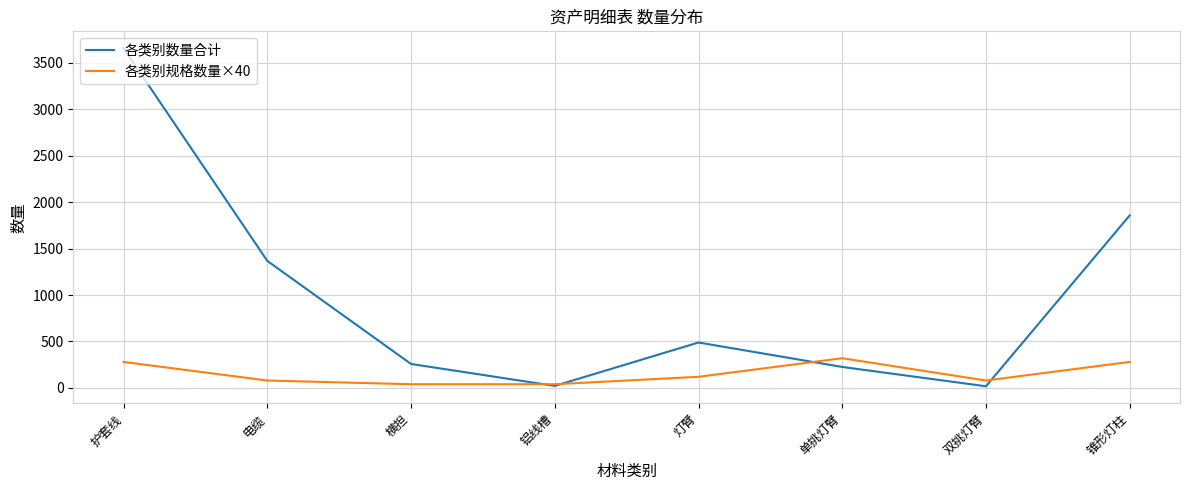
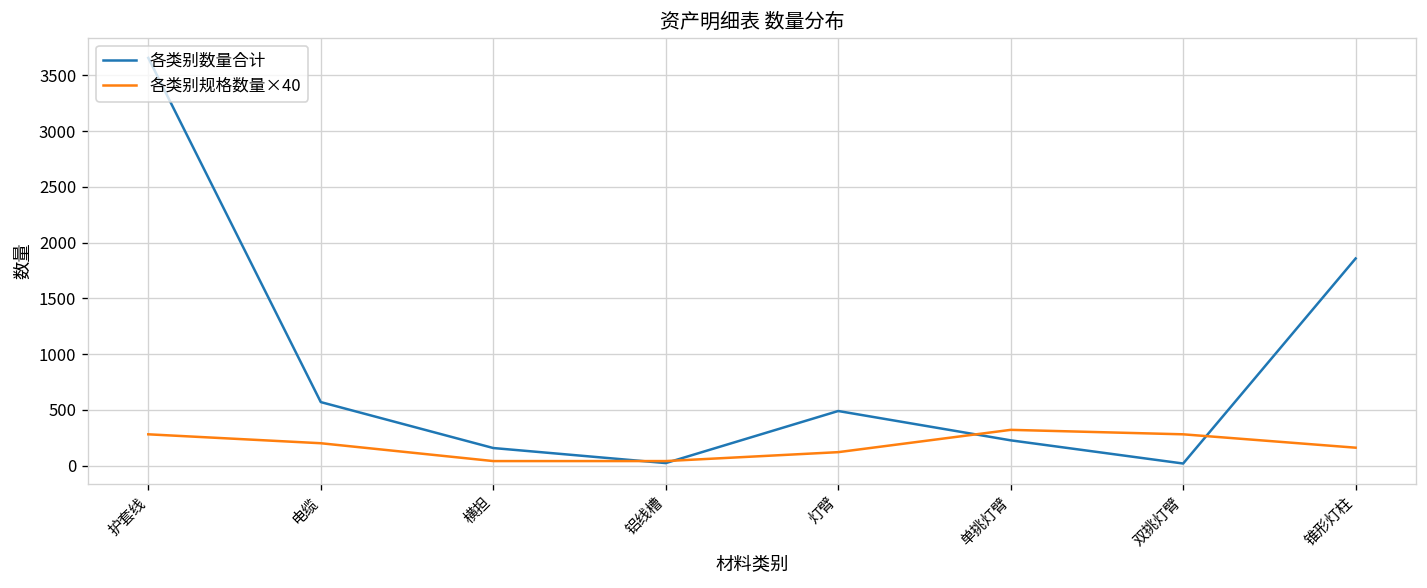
各类别数量合计, 电缆: 1400 -> 600
各类别规格数量×40, 电缆: 100 -> 200
各类别数量合计, 横担: 300 -> 200
各类别规格数量×40, 双挑灯臂: 100 -> 300
各类别规格数量×40, 锥形灯柱: 300 -> 200
